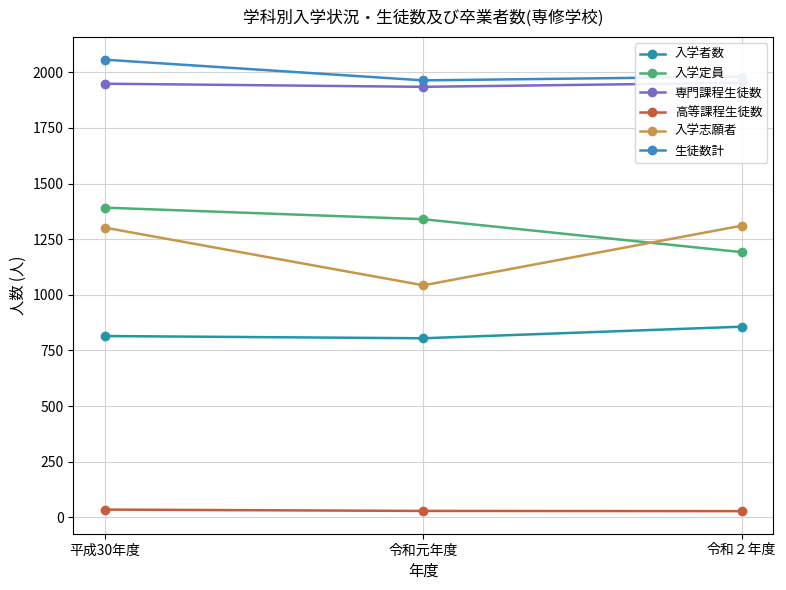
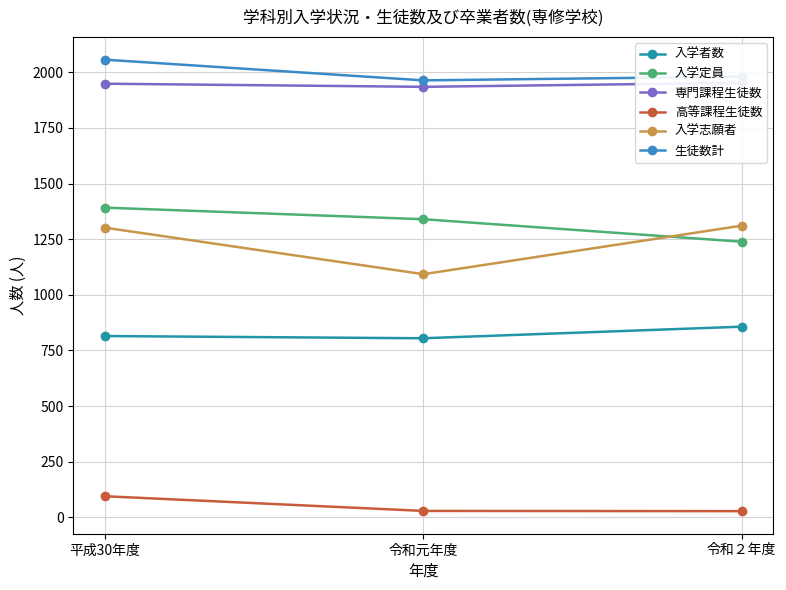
高等課程生徒数, 平成30年度: 40 -> 100
入学志願者, 令和元年度: 1040 -> 1090
入学定員, 令和２年度: 1190 -> 1240
